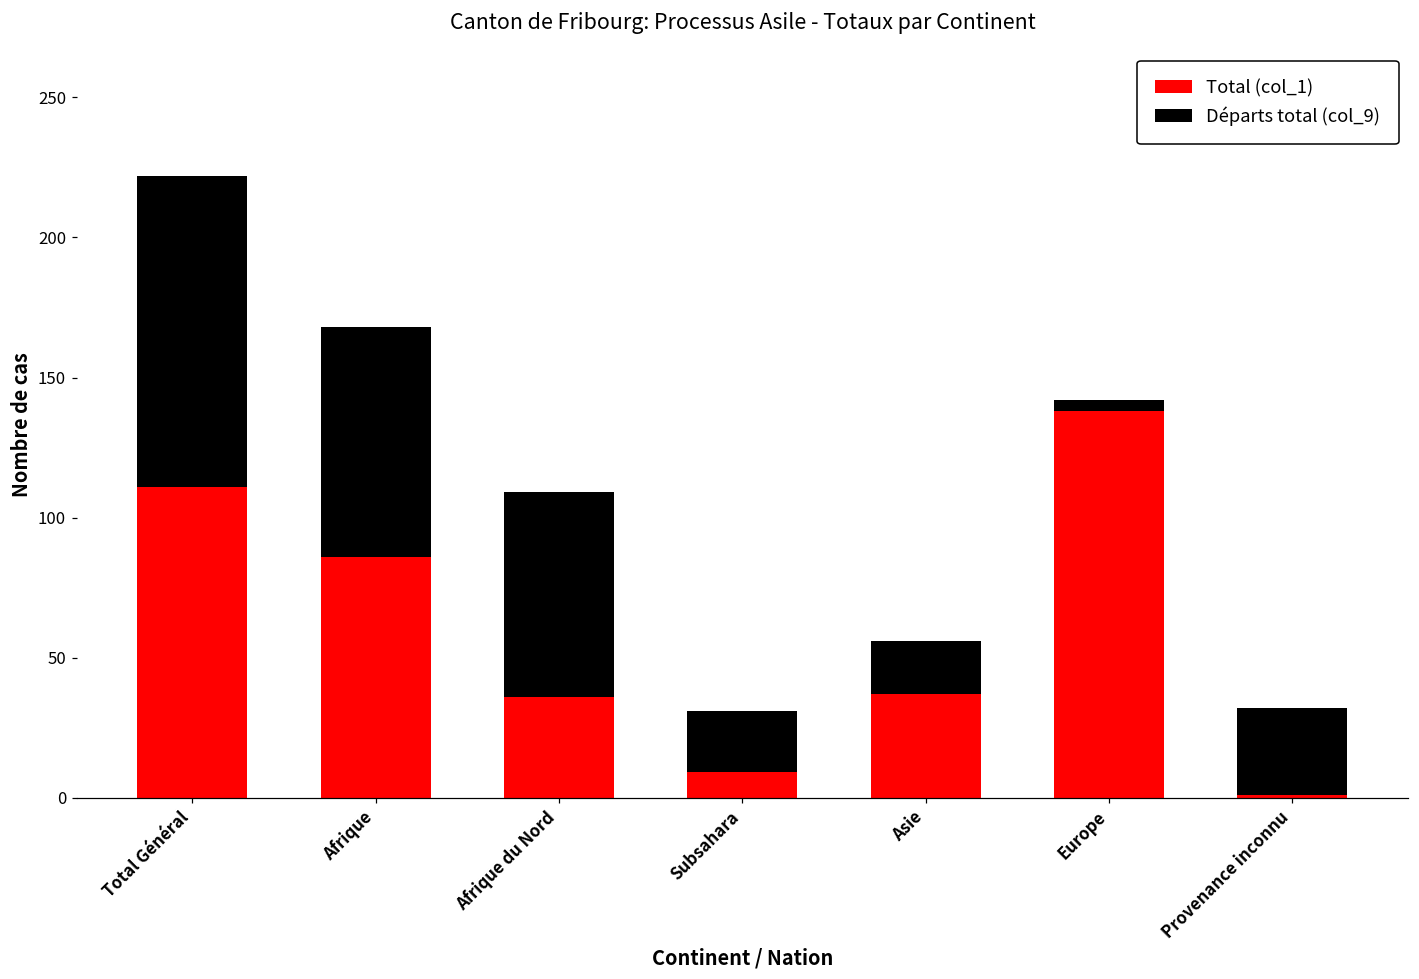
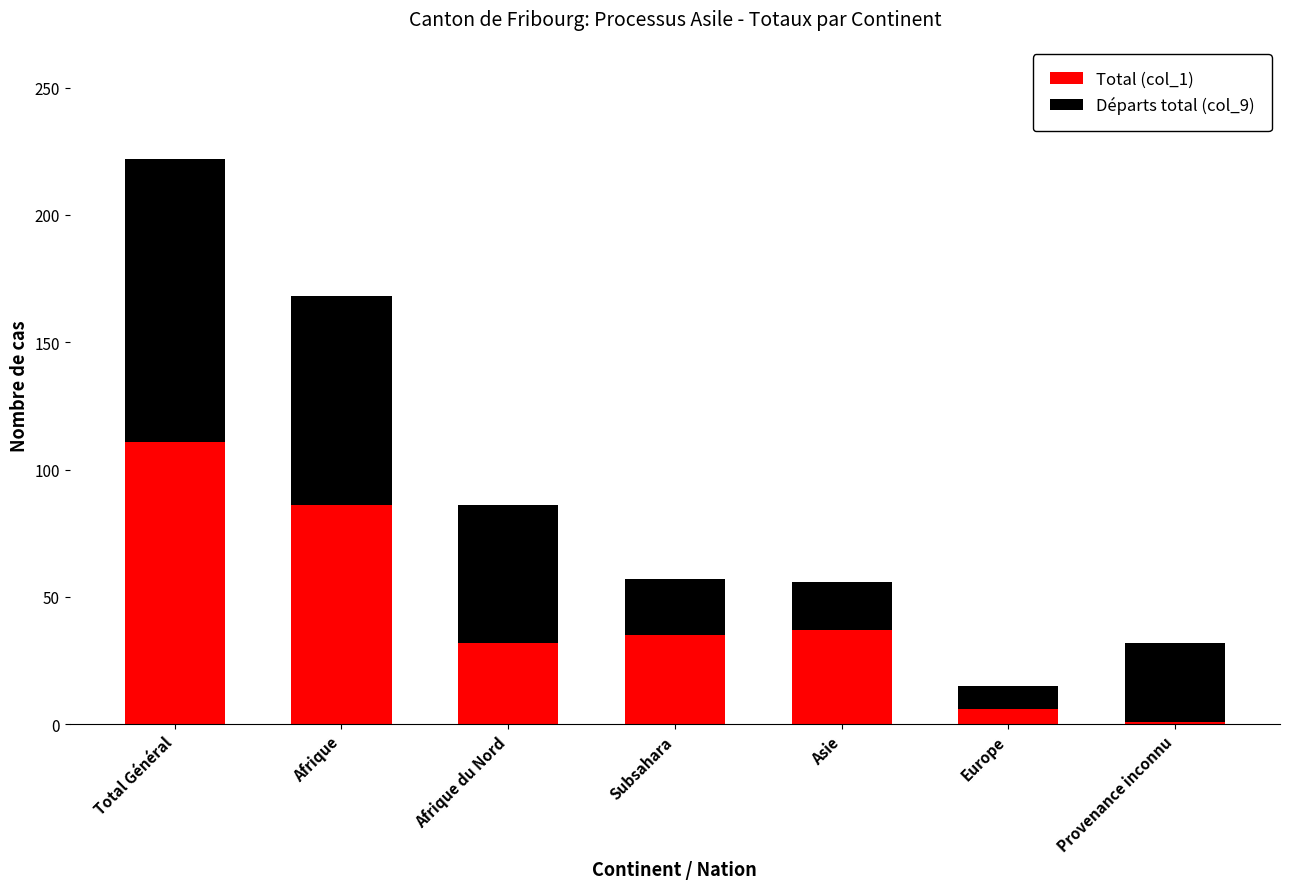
Total (col_1), Afrique du Nord: 36 -> 32
Départs total (col_9), Afrique du Nord: 73 -> 54
Total (col_1), Subsahara: 9 -> 35
Total (col_1), Europe: 138 -> 6
Départs total (col_9), Europe: 4 -> 9
